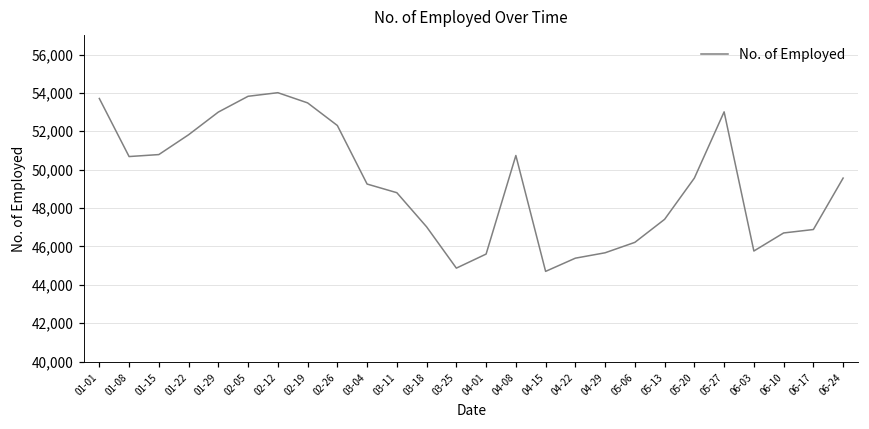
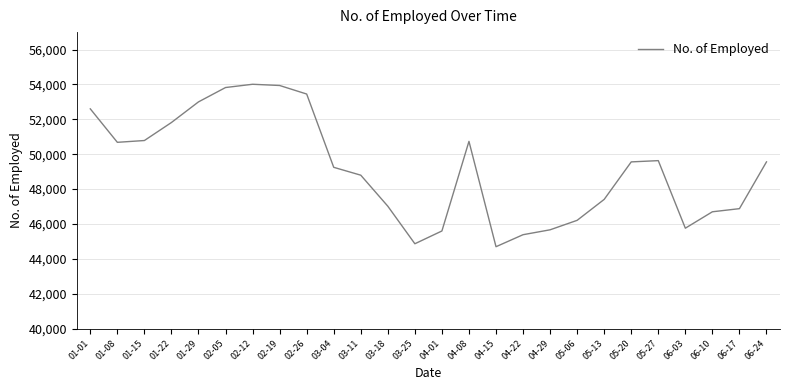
01-01: 53,700 -> 52,600
02-19: 53,500 -> 53,900
02-26: 52,300 -> 53,500
05-27: 53,000 -> 49,600
